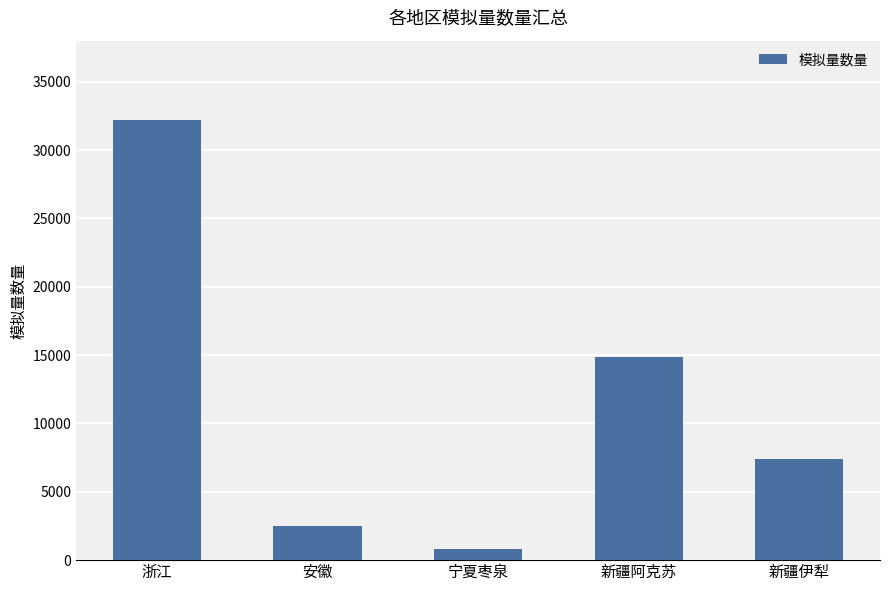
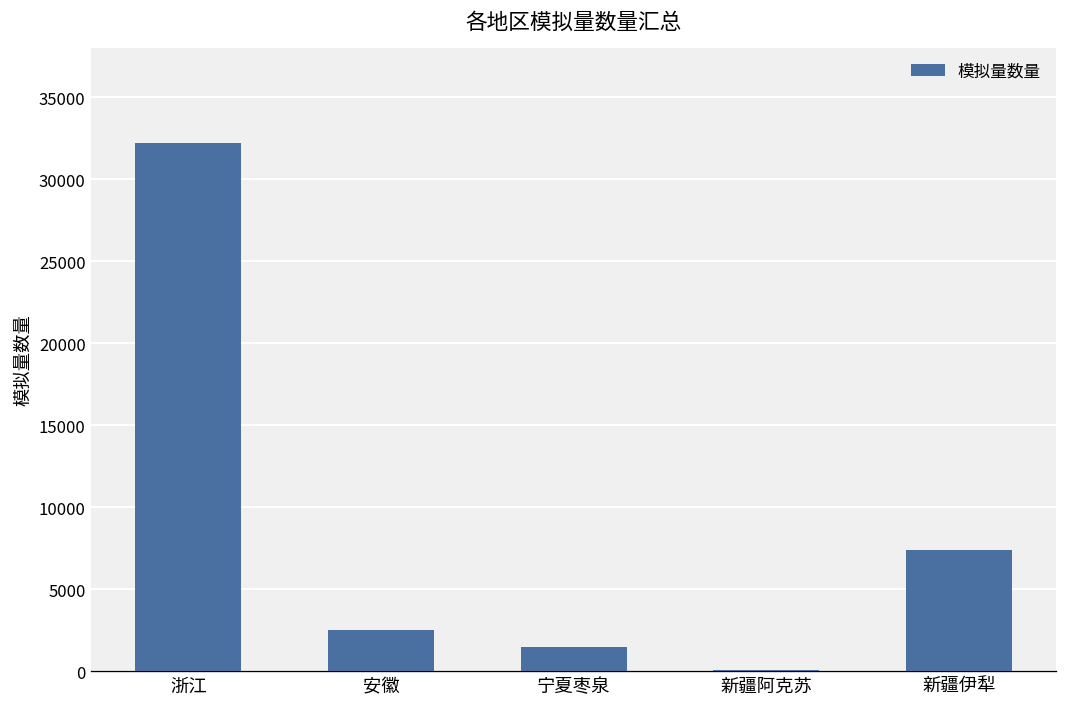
宁夏枣泉: 800 -> 1500
新疆阿克苏: 14800 -> 100
